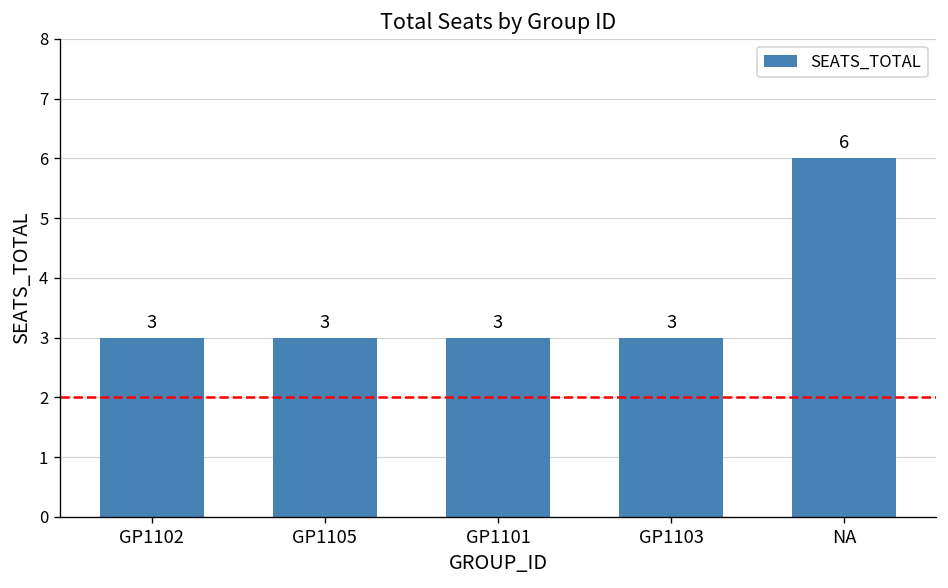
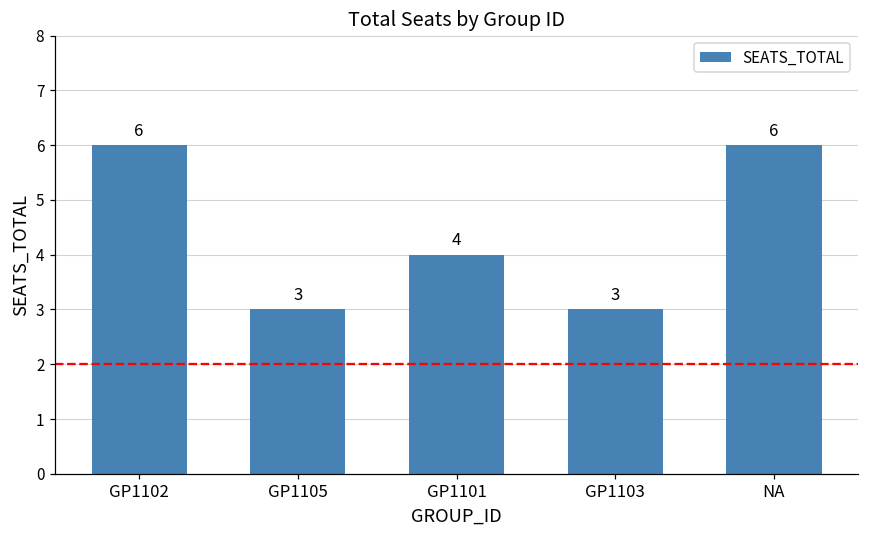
GP1102: 3 -> 6
GP1101: 3 -> 4
